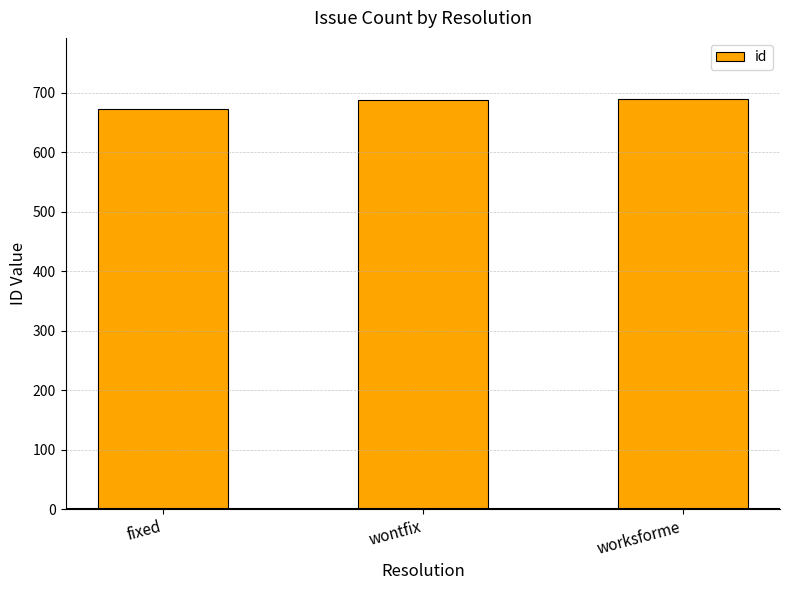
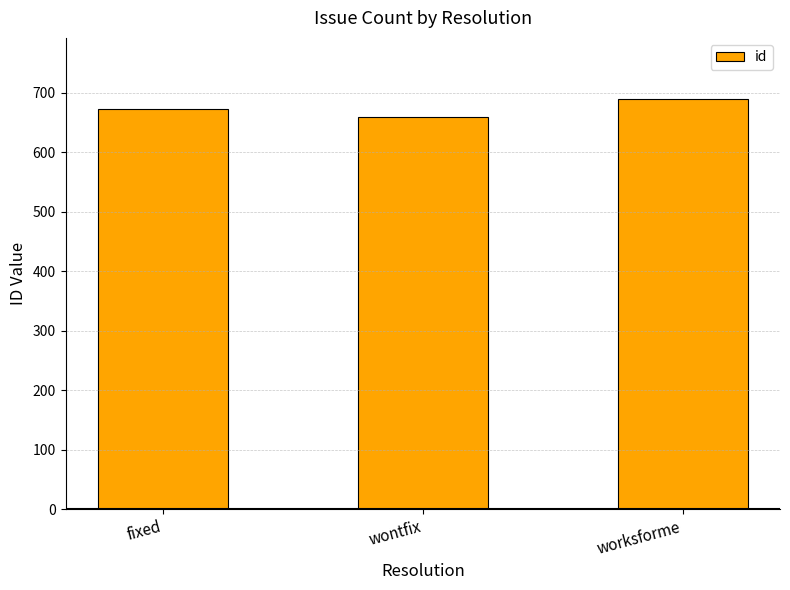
wontfix: 690 -> 660
